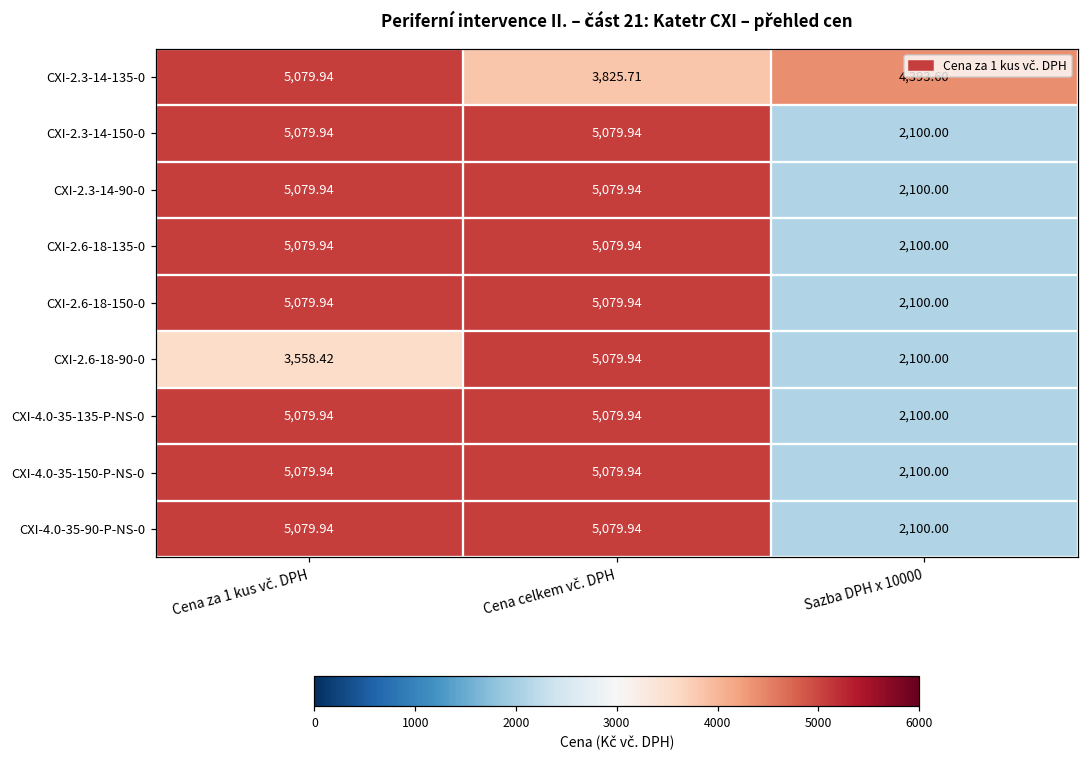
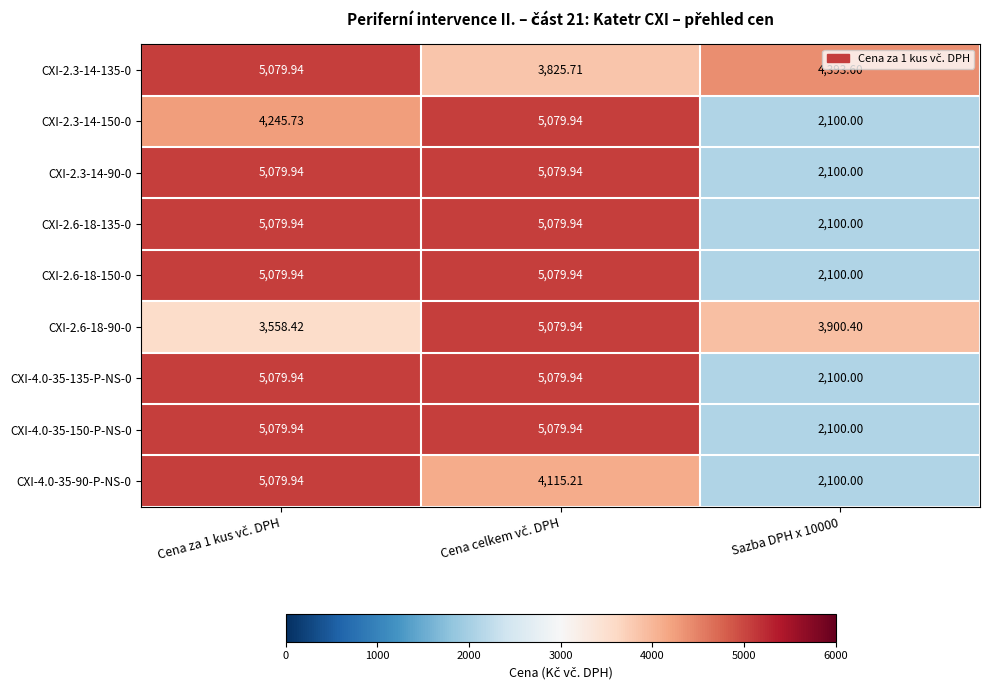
CXI-2.3-14-150-0, Cena za 1 kus vč. DPH: 5,079.94 -> 4,245.73
CXI-2.6-18-90-0, Sazba DPH x 10000: 2,100.00 -> 3,900.40
CXI-4.0-35-90-P-NS-0, Cena celkem vč. DPH: 5,079.94 -> 4,115.21
